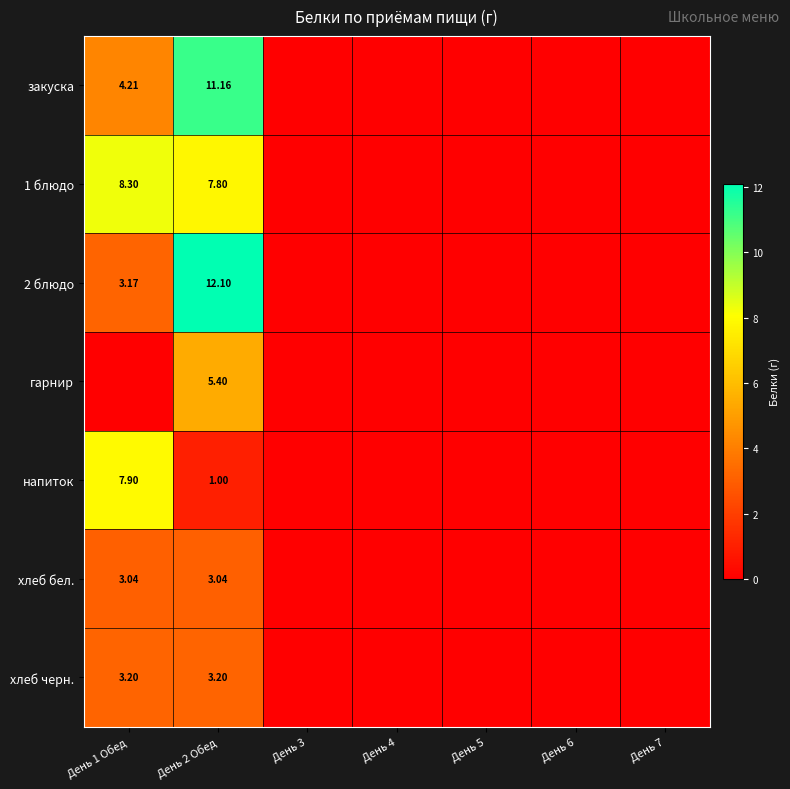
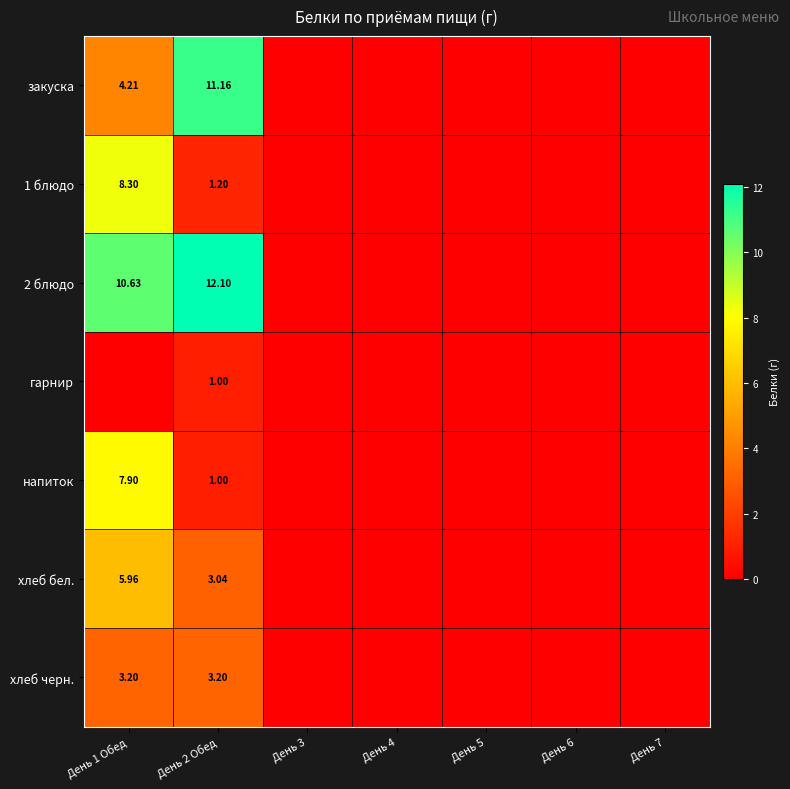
1 блюдо, День 2 Обед: 7.80 -> 1.20
2 блюдо, День 1 Обед: 3.17 -> 10.63
гарнир, День 2 Обед: 5.40 -> 1.00
хлеб бел., День 1 Обед: 3.04 -> 5.96
